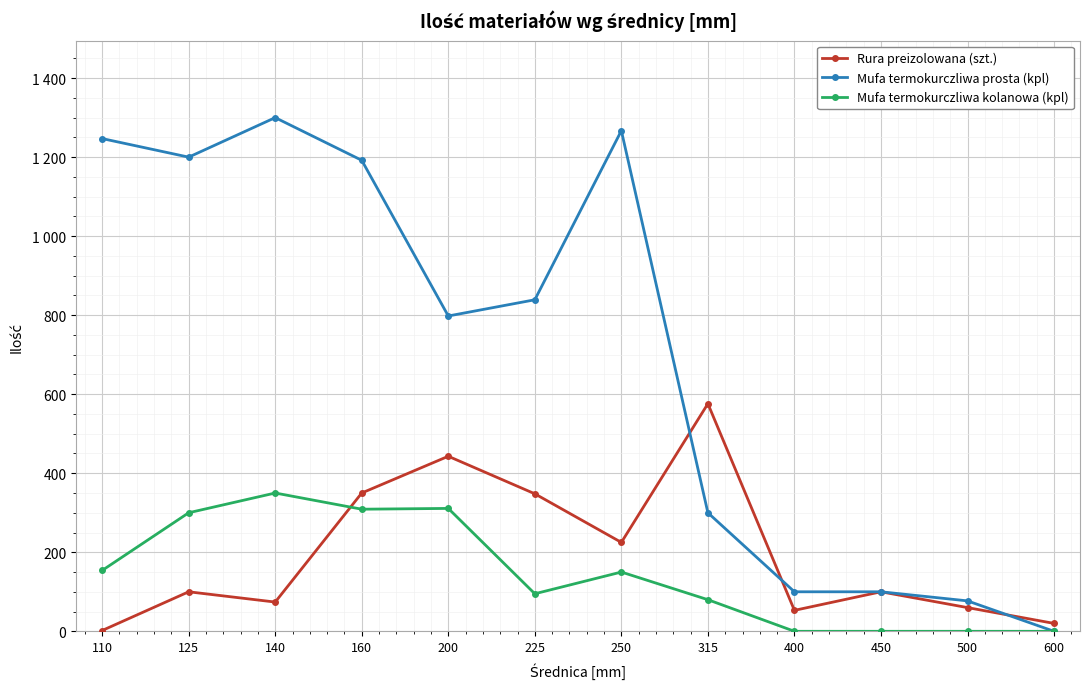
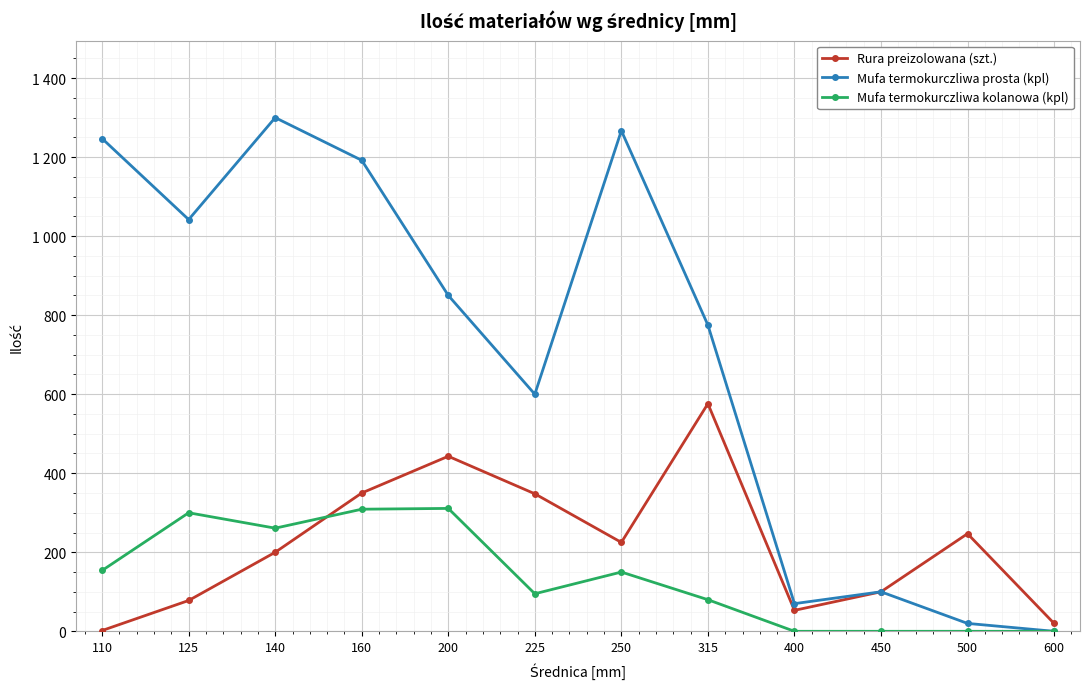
Rura preizolowana (szt.), 125: 100 -> 80
Mufa termokurczliwa prosta (kpl), 125: 1200 -> 1040
Rura preizolowana (szt.), 140: 70 -> 200
Mufa termokurczliwa kolanowa (kpl), 140: 350 -> 260
Mufa termokurczliwa prosta (kpl), 200: 800 -> 850
Mufa termokurczliwa prosta (kpl), 225: 840 -> 600
Mufa termokurczliwa prosta (kpl), 315: 300 -> 780
Mufa termokurczliwa prosta (kpl), 400: 100 -> 70
Rura preizolowana (szt.), 500: 60 -> 250
Mufa termokurczliwa prosta (kpl), 500: 80 -> 20
